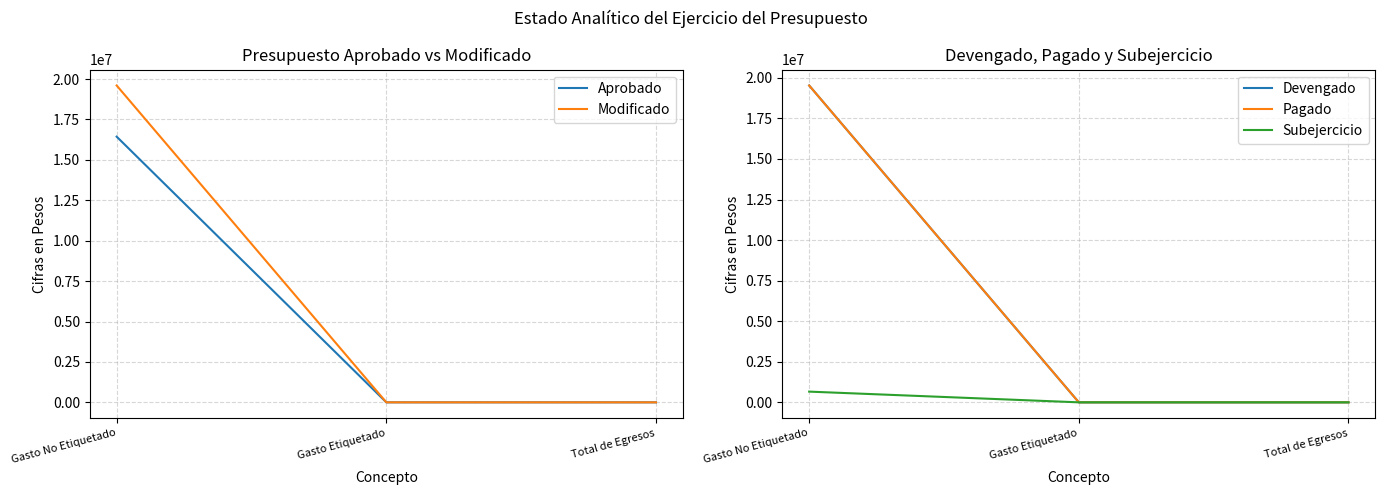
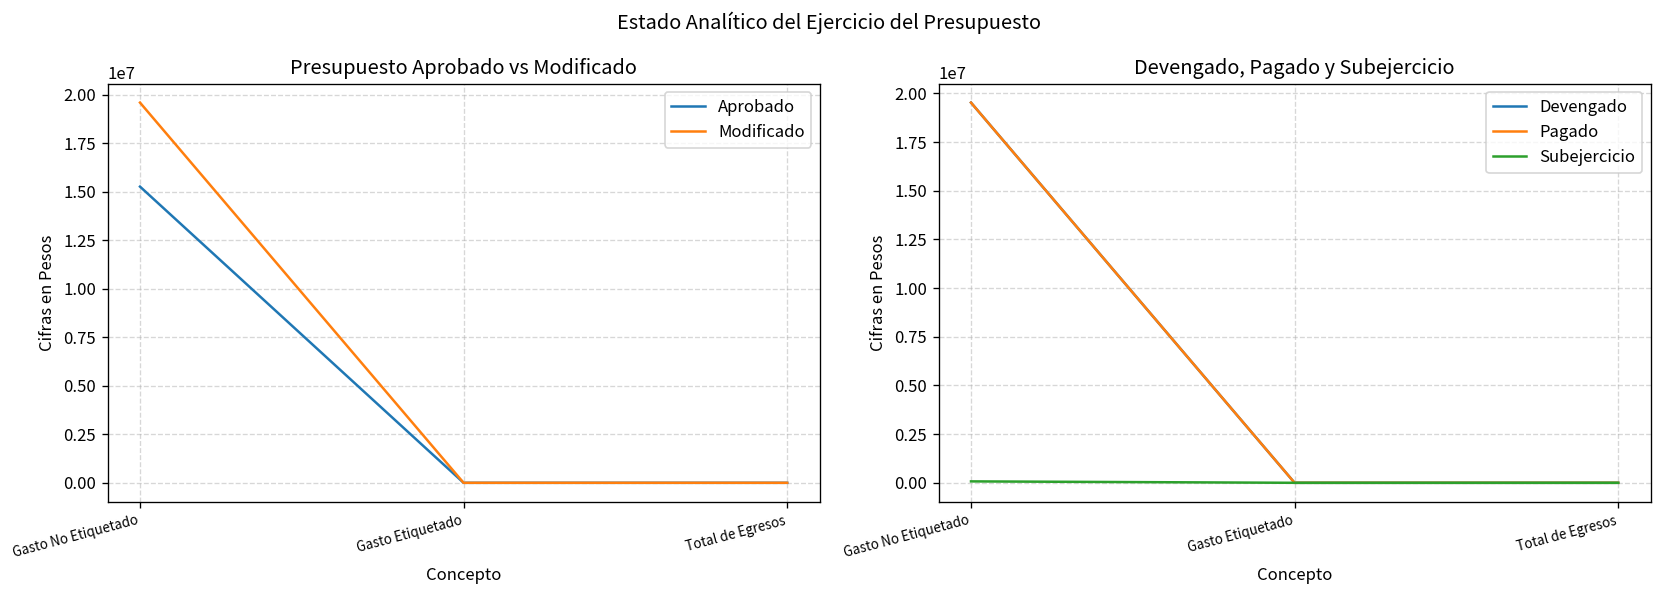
Presupuesto Aprobado vs Modificado, Aprobado, Gasto No Etiquetado: 16400000 -> 15300000
Devengado, Pagado y Subejercicio, Subejercicio, Gasto No Etiquetado: 700000 -> 100000
